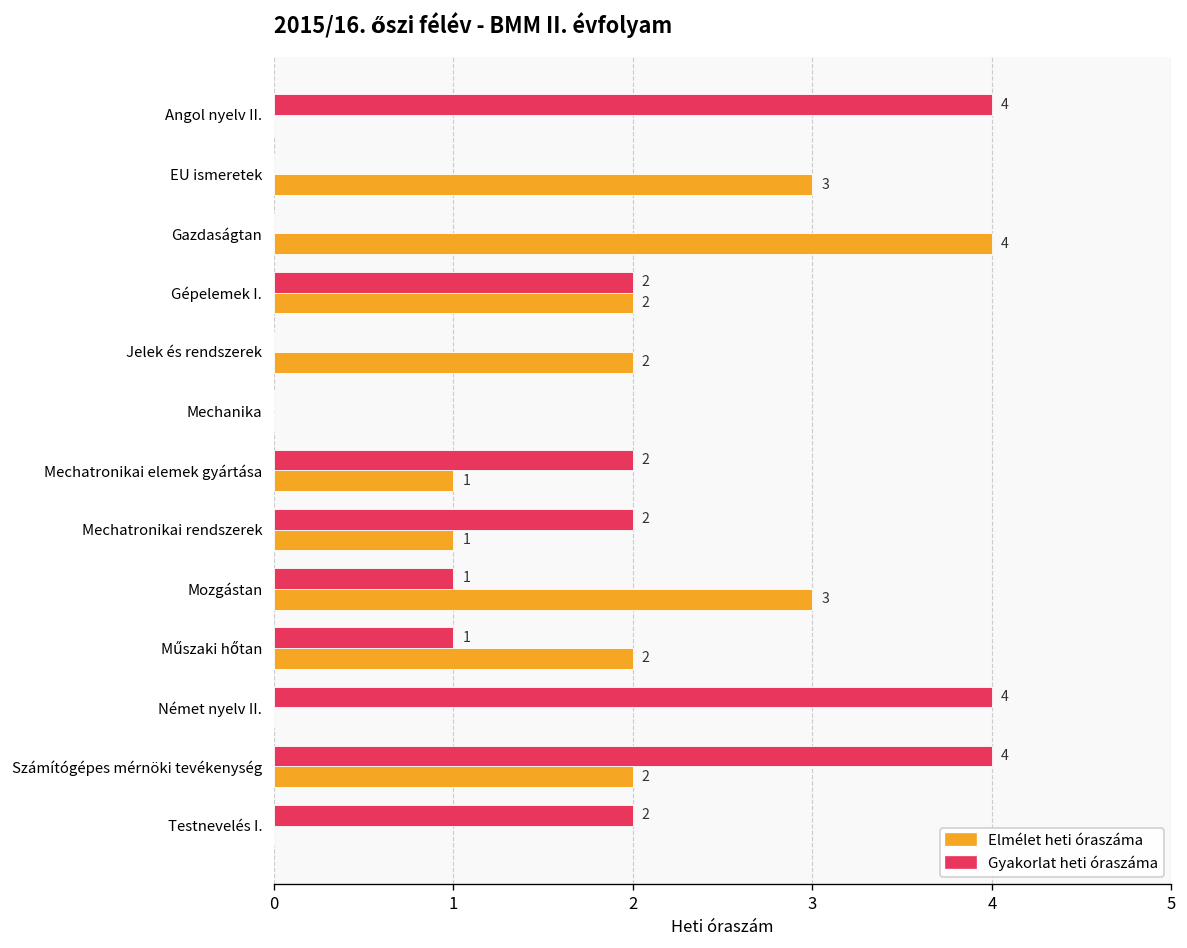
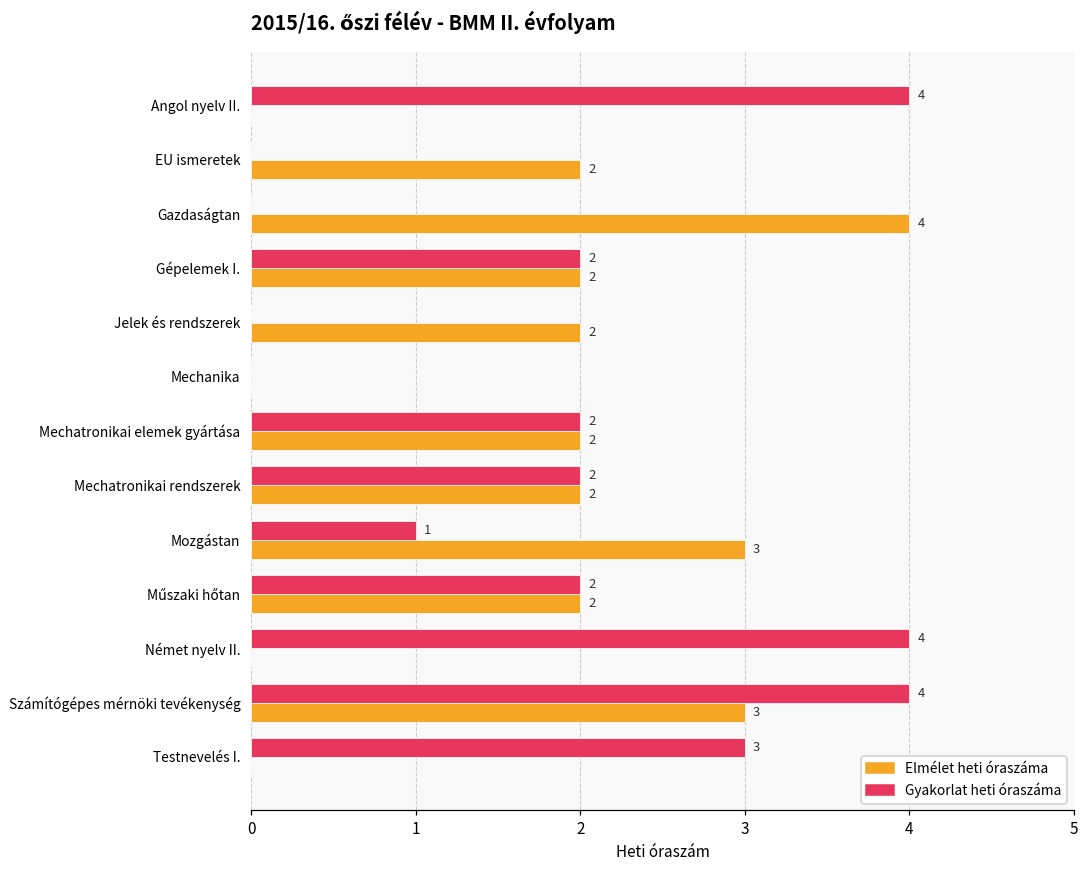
Elmélet heti óraszáma, EU ismeretek: 3 -> 2
Elmélet heti óraszáma, Mechatronikai elemek gyártása: 1 -> 2
Elmélet heti óraszáma, Mechatronikai rendszerek: 1 -> 2
Gyakorlat heti óraszáma, Műszaki hőtan: 1 -> 2
Elmélet heti óraszáma, Számítógépes mérnöki tevékenység: 2 -> 3
Gyakorlat heti óraszáma, Testnevelés I.: 2 -> 3
